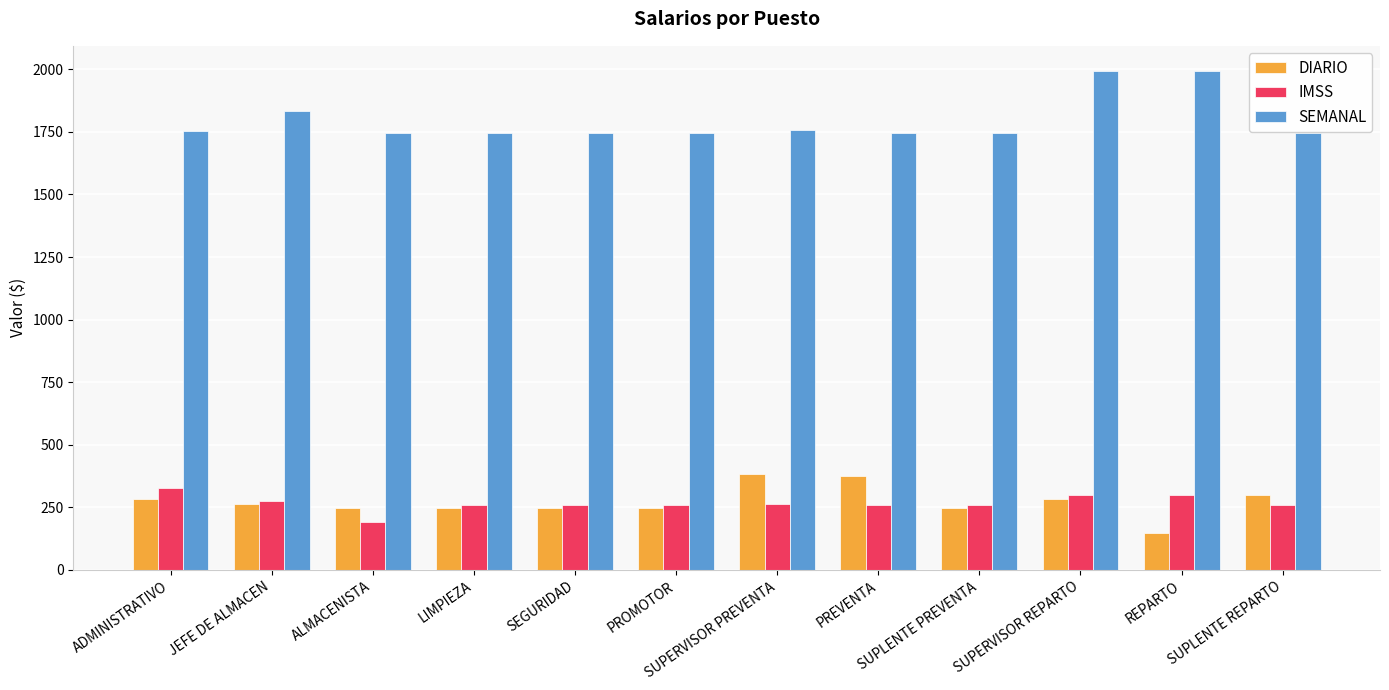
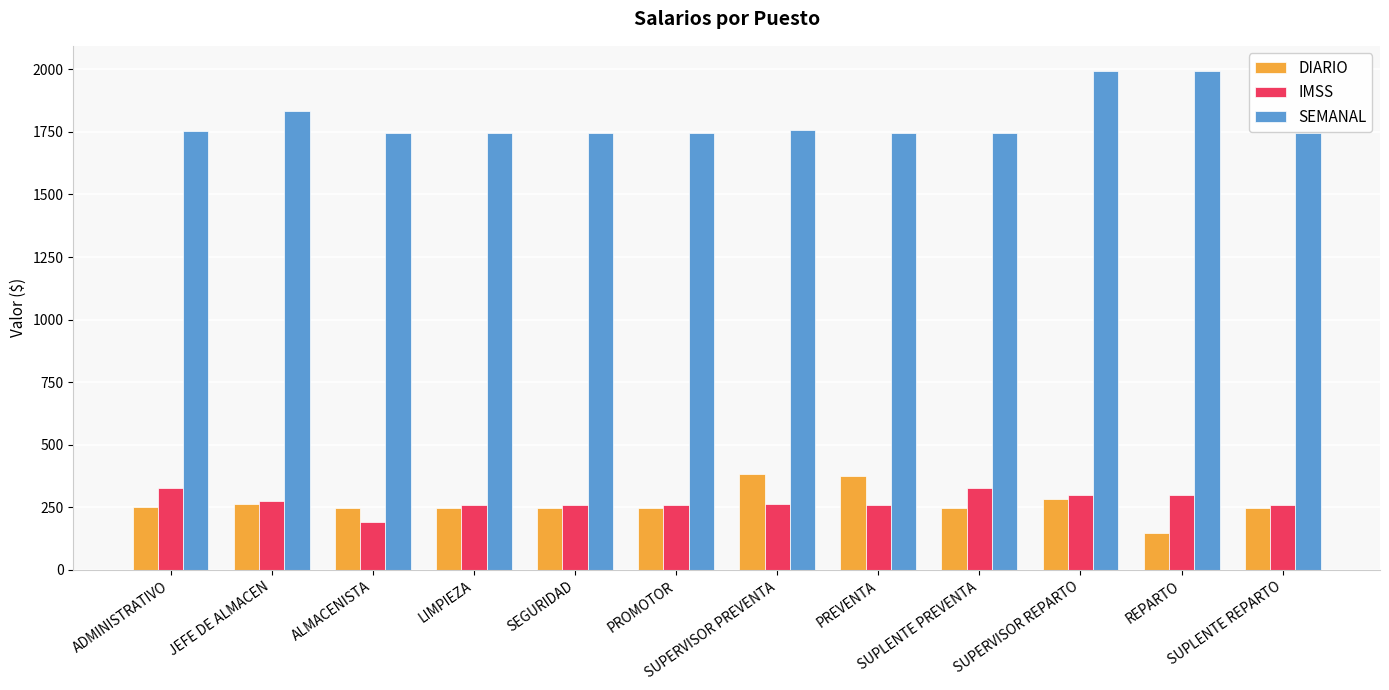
DIARIO, ADMINISTRATIVO: 280 -> 250
IMSS, SUPLENTE PREVENTA: 260 -> 330
DIARIO, SUPLENTE REPARTO: 300 -> 250
